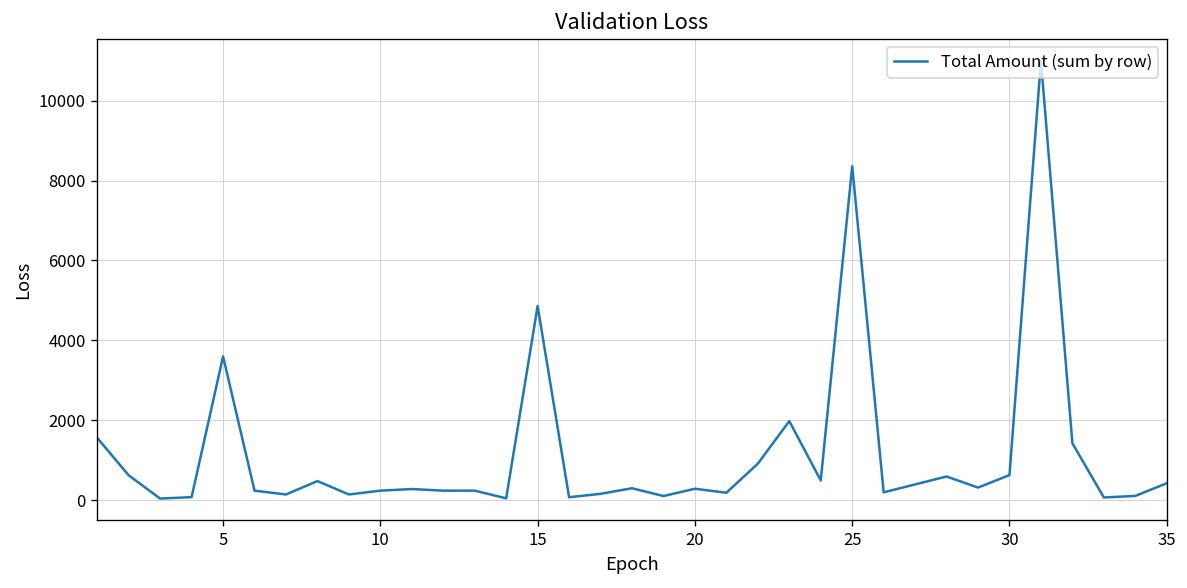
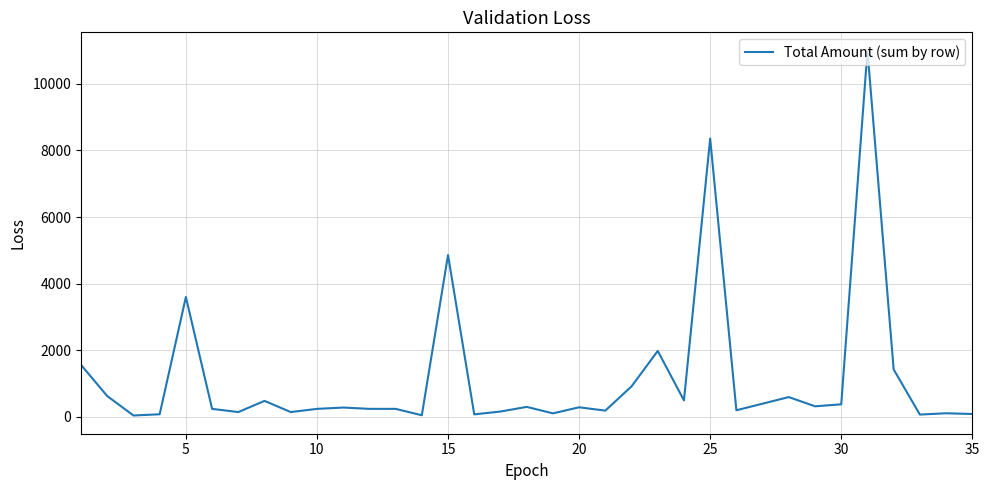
30: 600 -> 400
35: 400 -> 100
